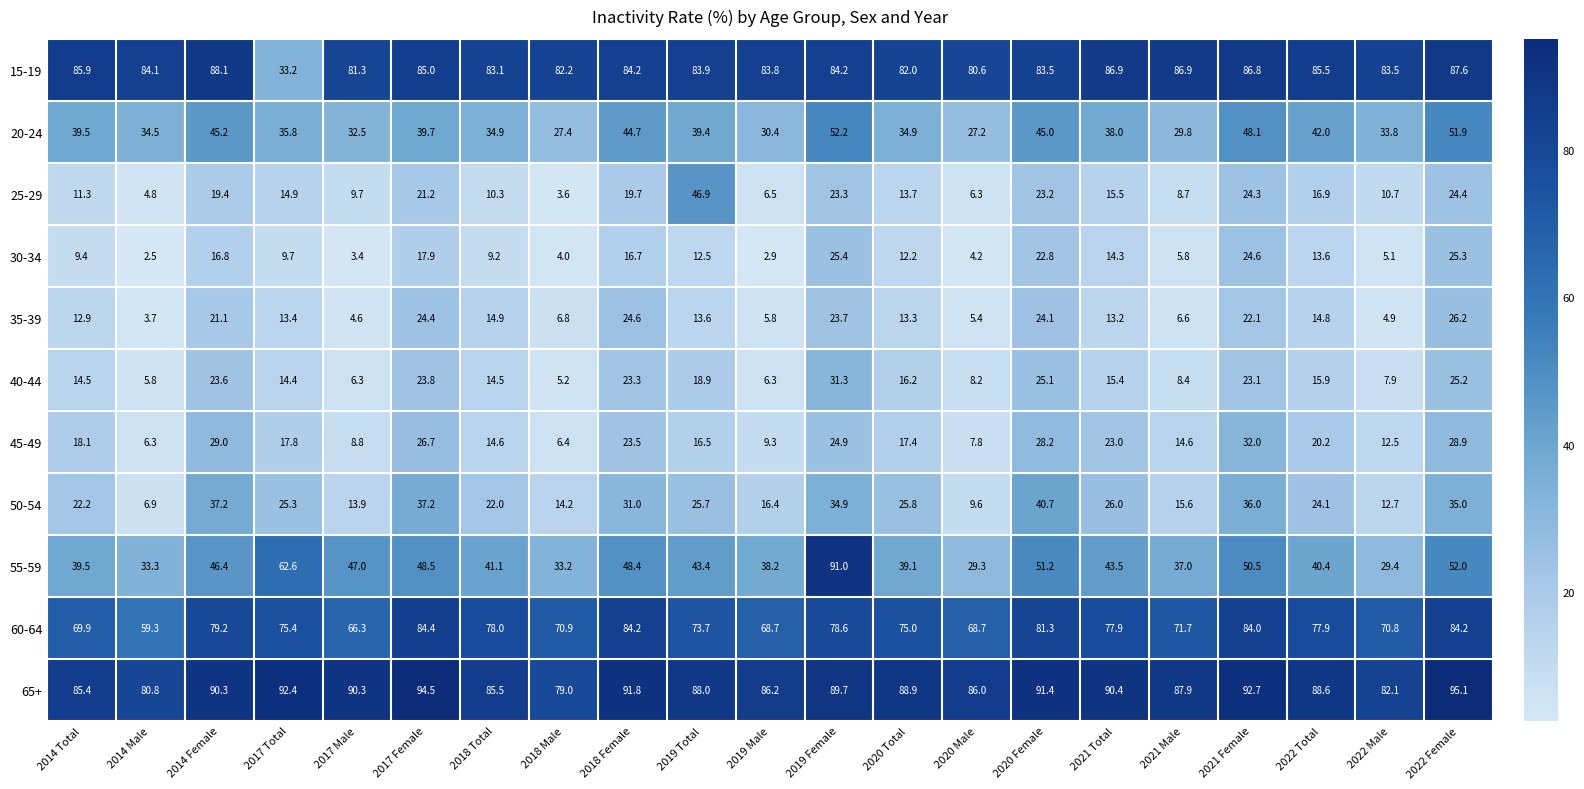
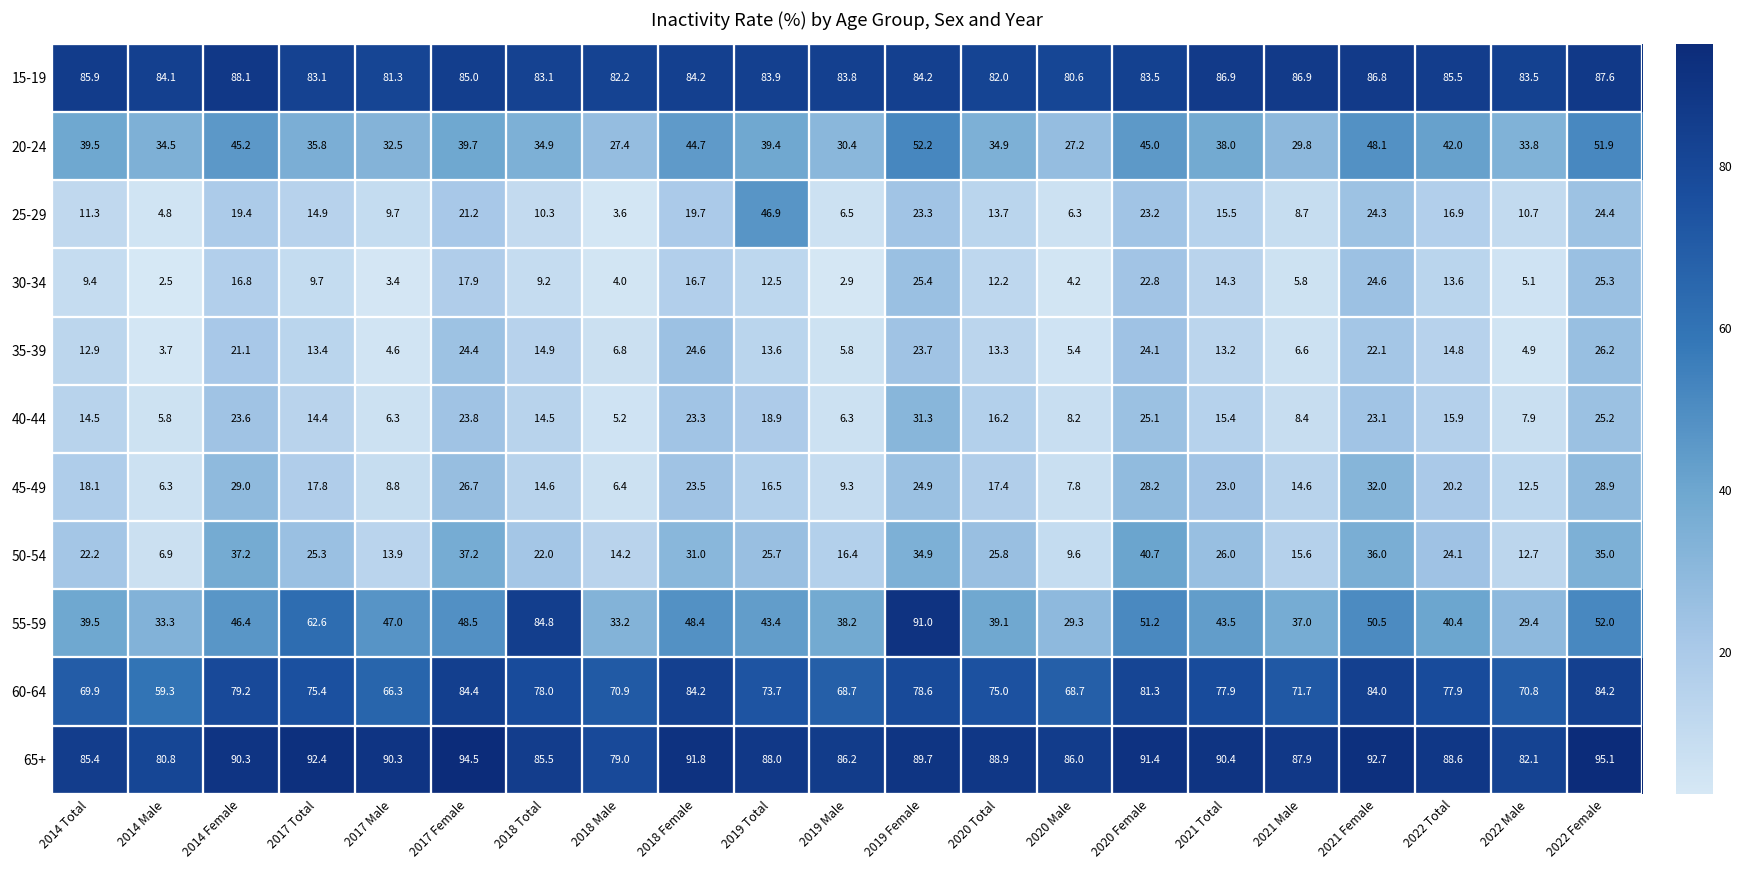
15-19, 2017 Total: 33.2 -> 83.1
55-59, 2018 Total: 41.1 -> 84.8
